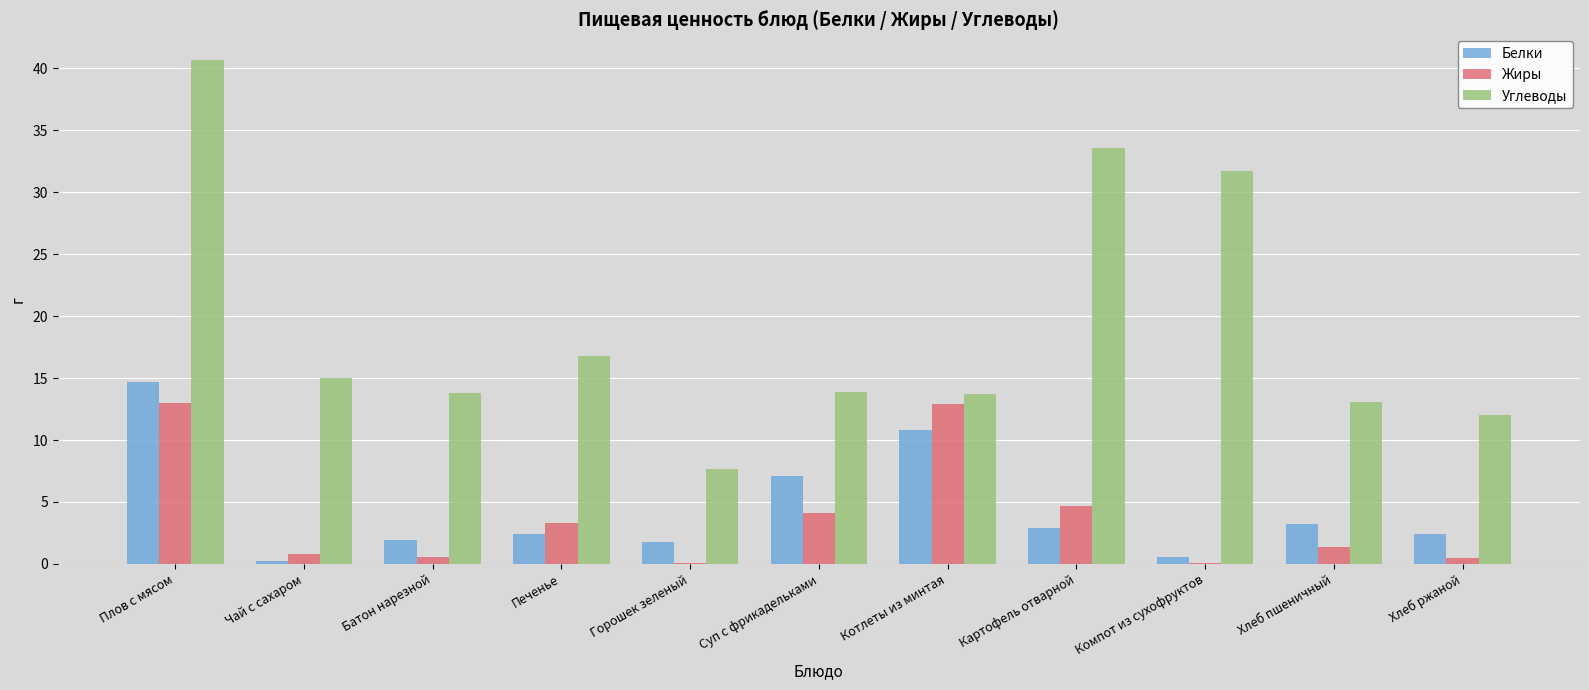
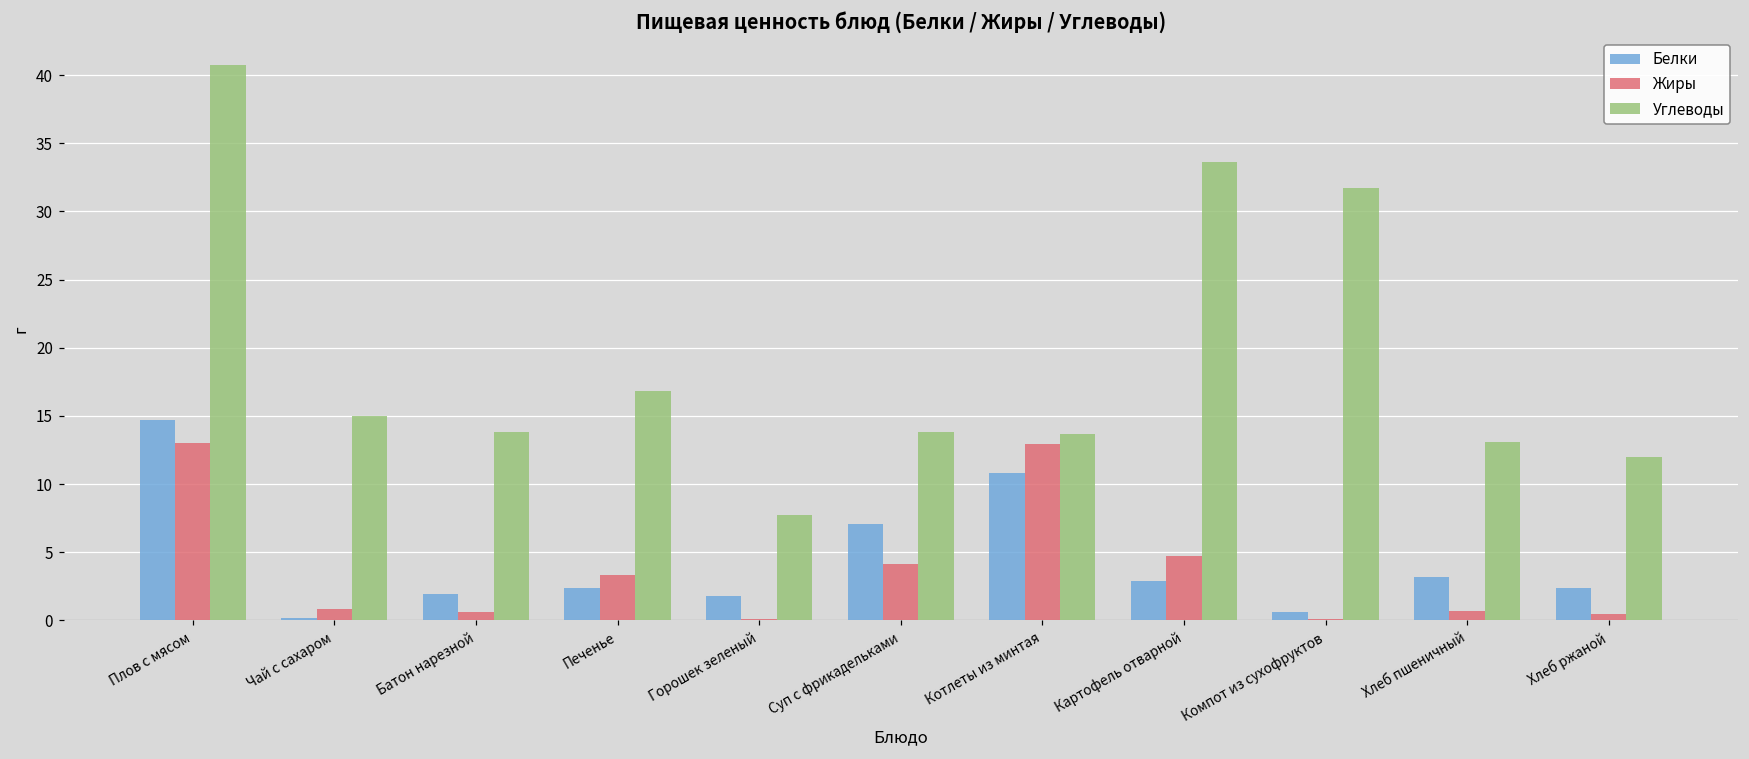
Жиры, Хлеб пшеничный: 1.4 -> 0.7
